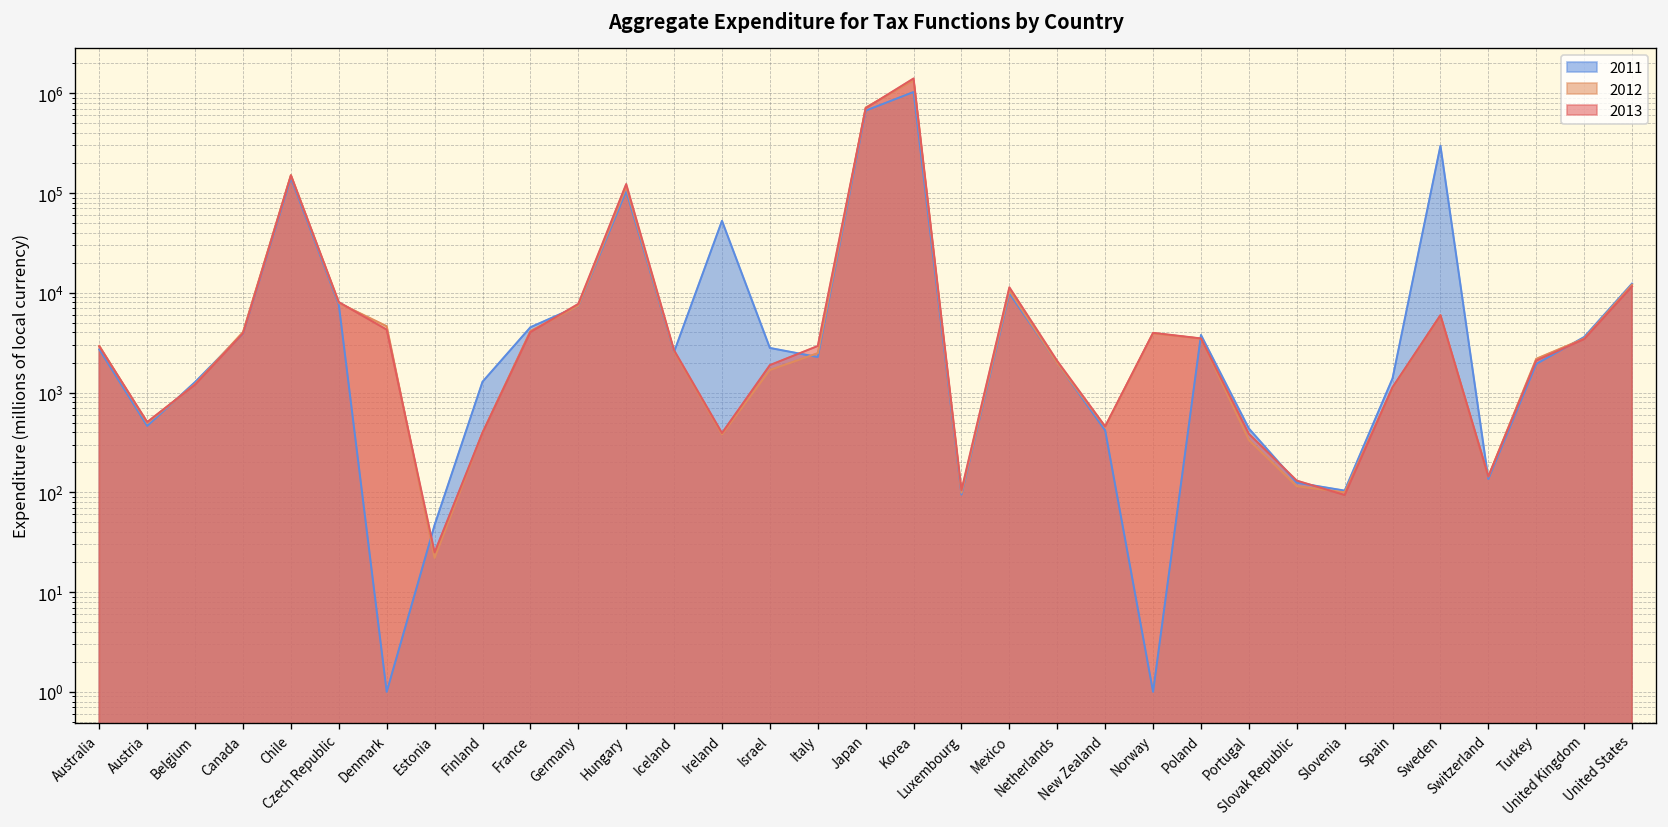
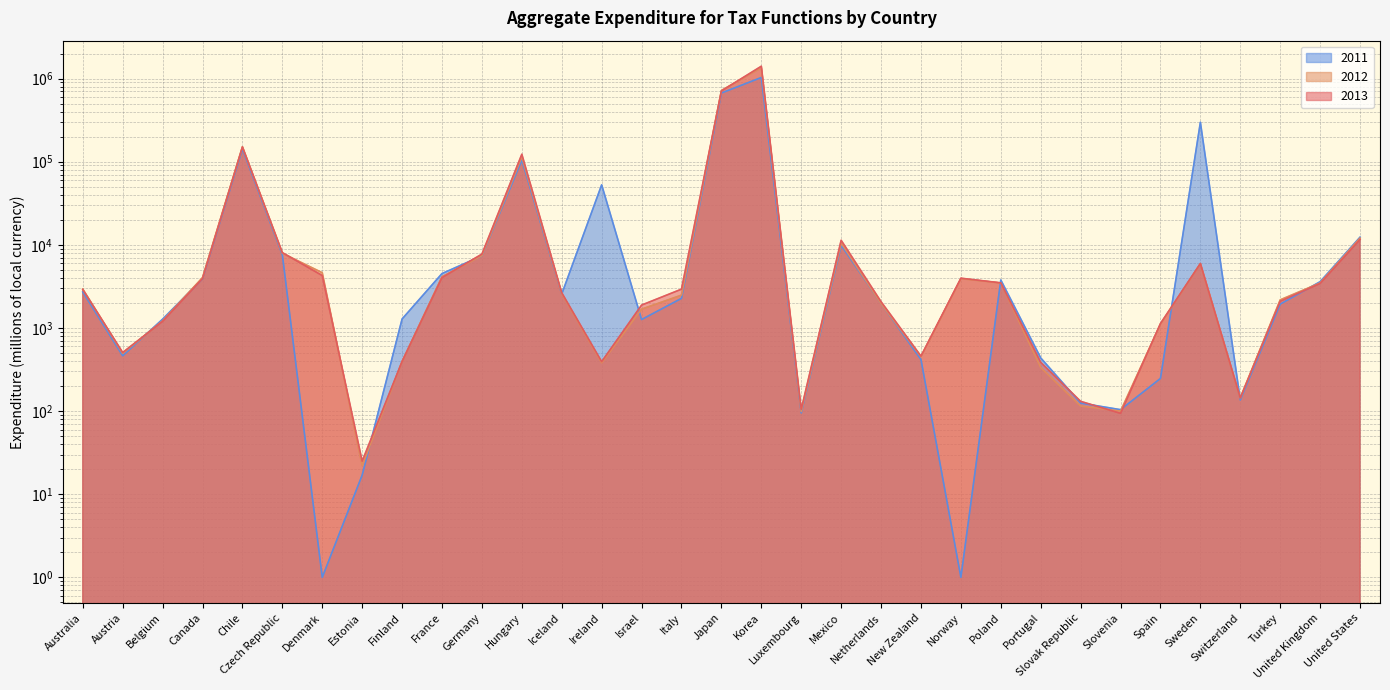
2011, Estonia: 50 -> 17
2011, Israel: 2800 -> 1300
2011, Spain: 1400 -> 250
